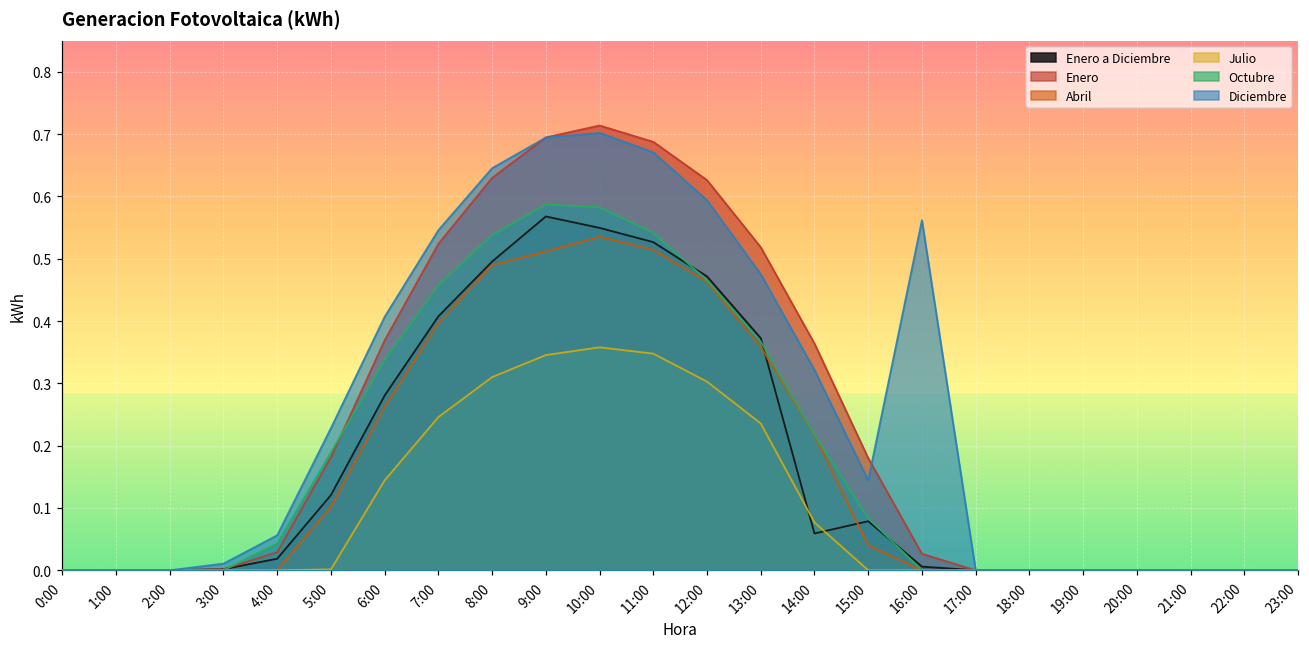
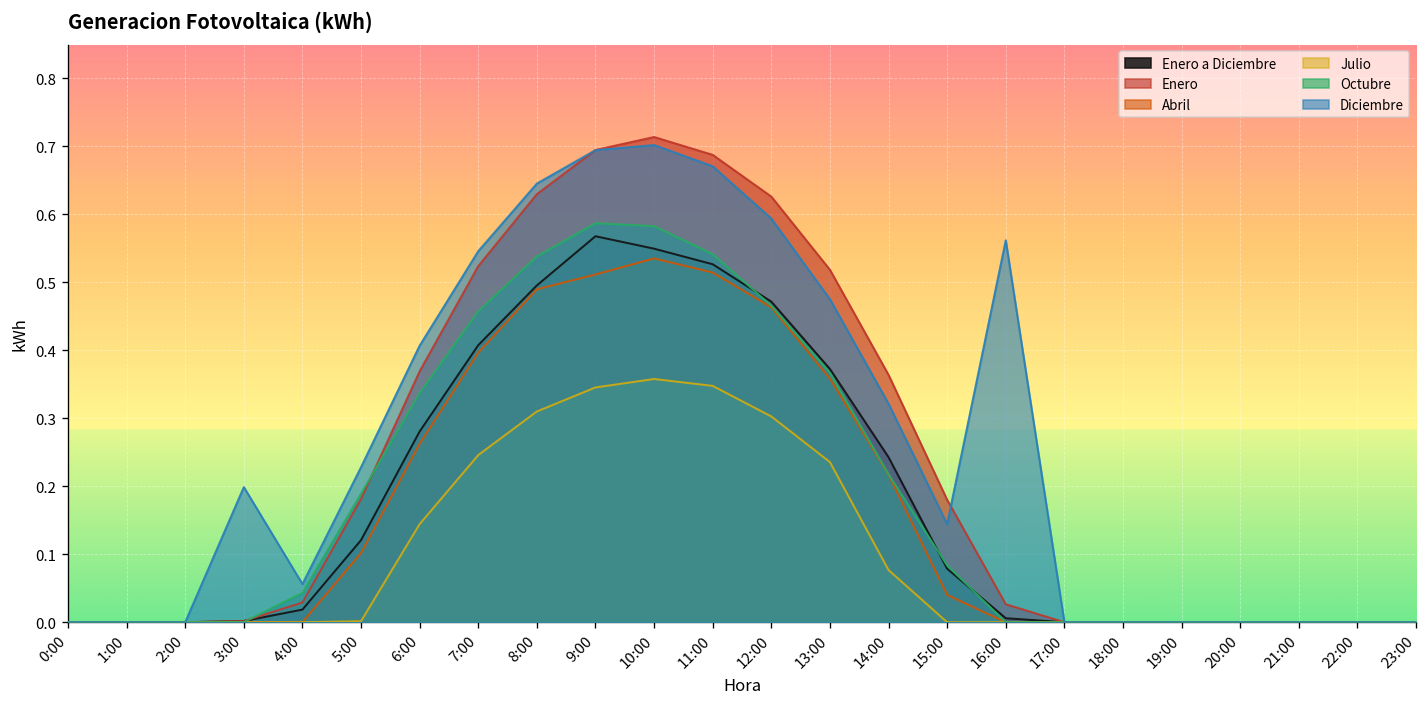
Diciembre, 3:00: 0.01 -> 0.20
Enero a Diciembre, 14:00: 0.06 -> 0.24
